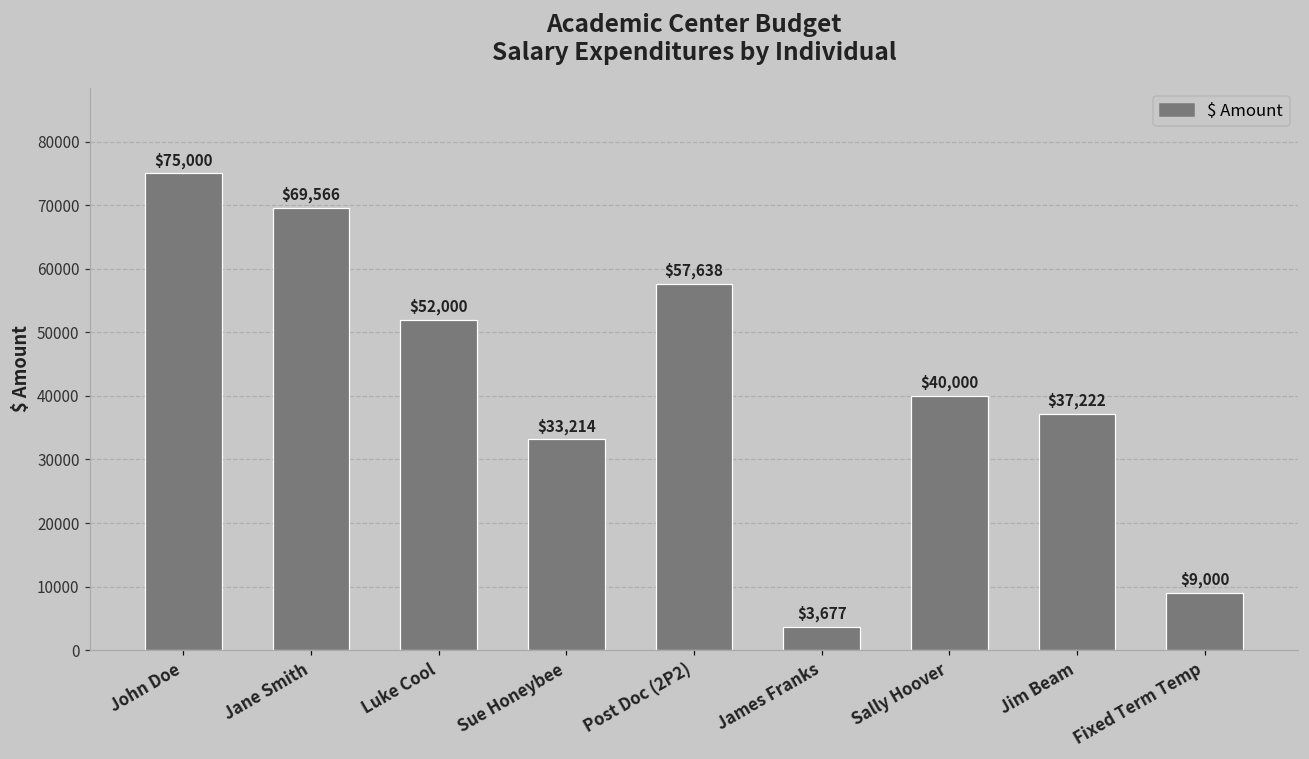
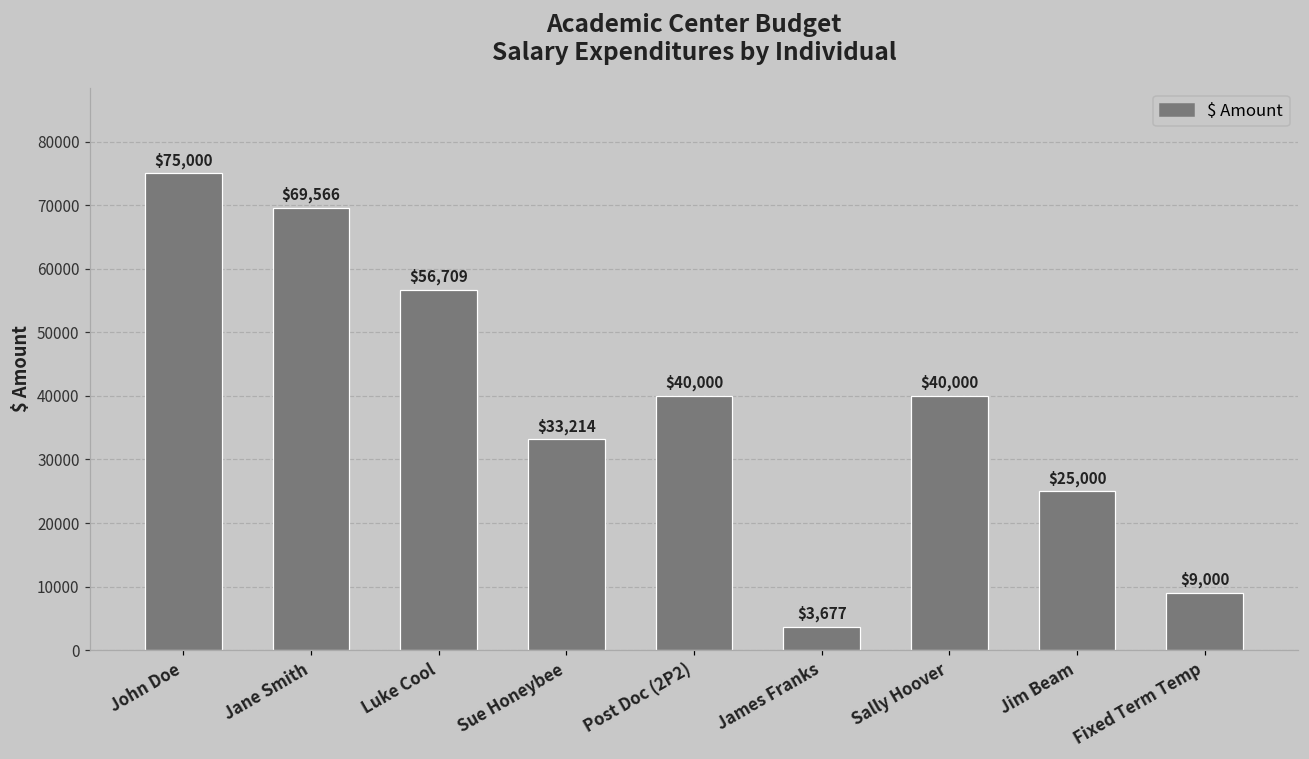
Luke Cool: $52,000 -> $56,709
Post Doc (2P2): $57,638 -> $40,000
Jim Beam: $37,222 -> $25,000
